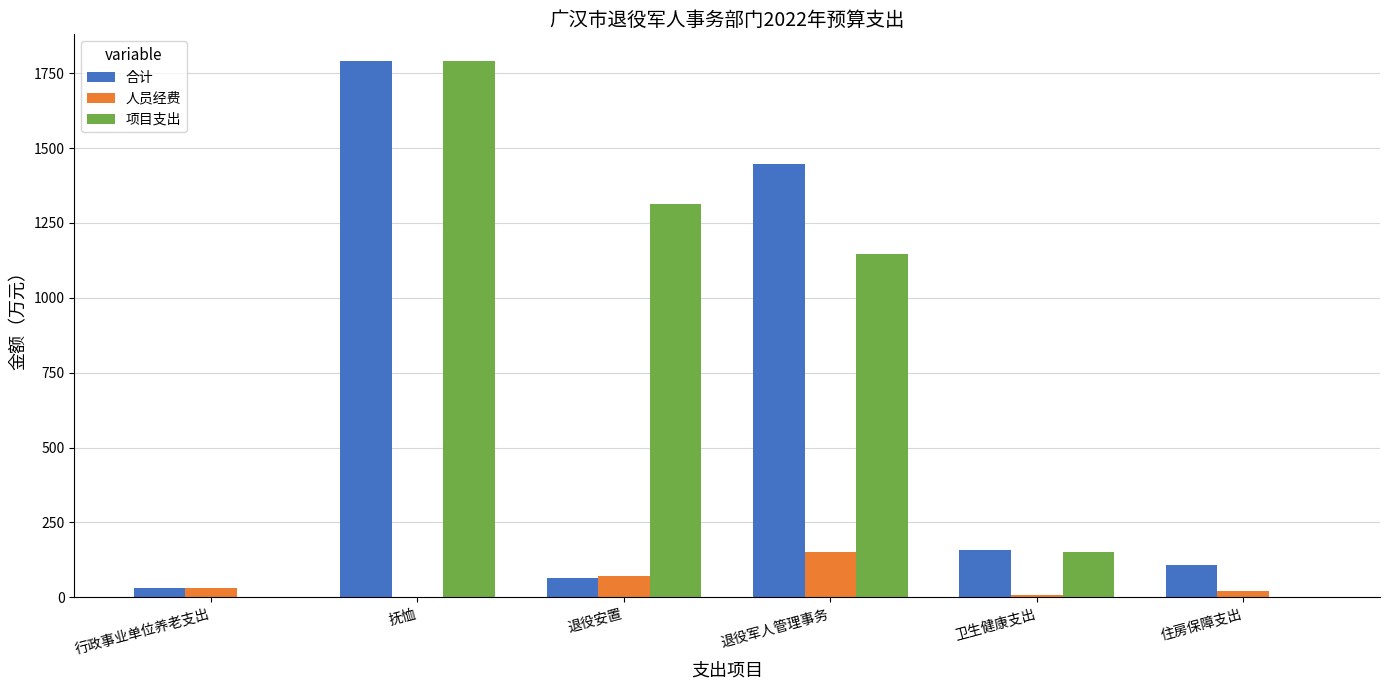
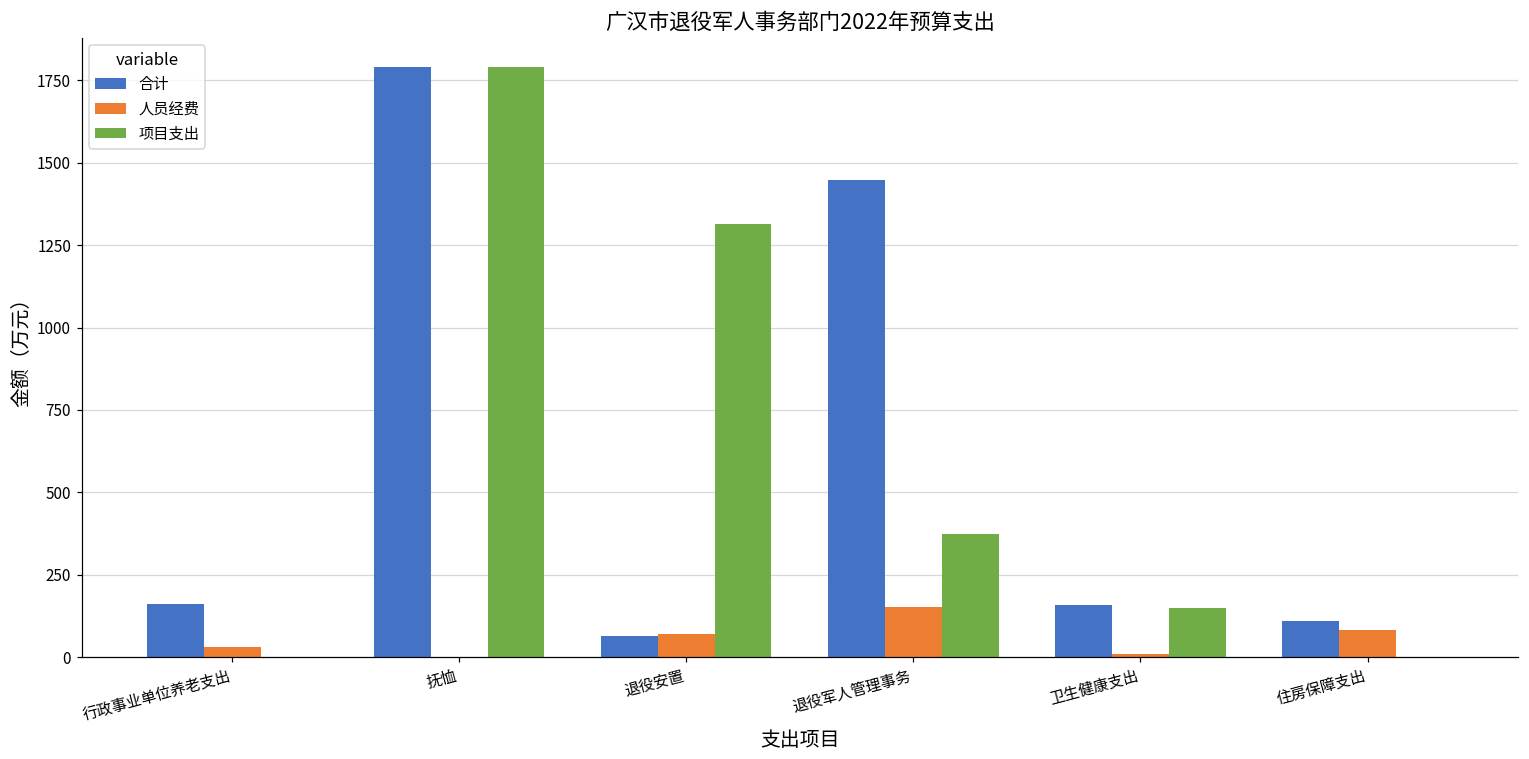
合计, 行政事业单位养老支出: 30 -> 160
项目支出, 退役军人管理事务: 1150 -> 370
人员经费, 住房保障支出: 20 -> 80
